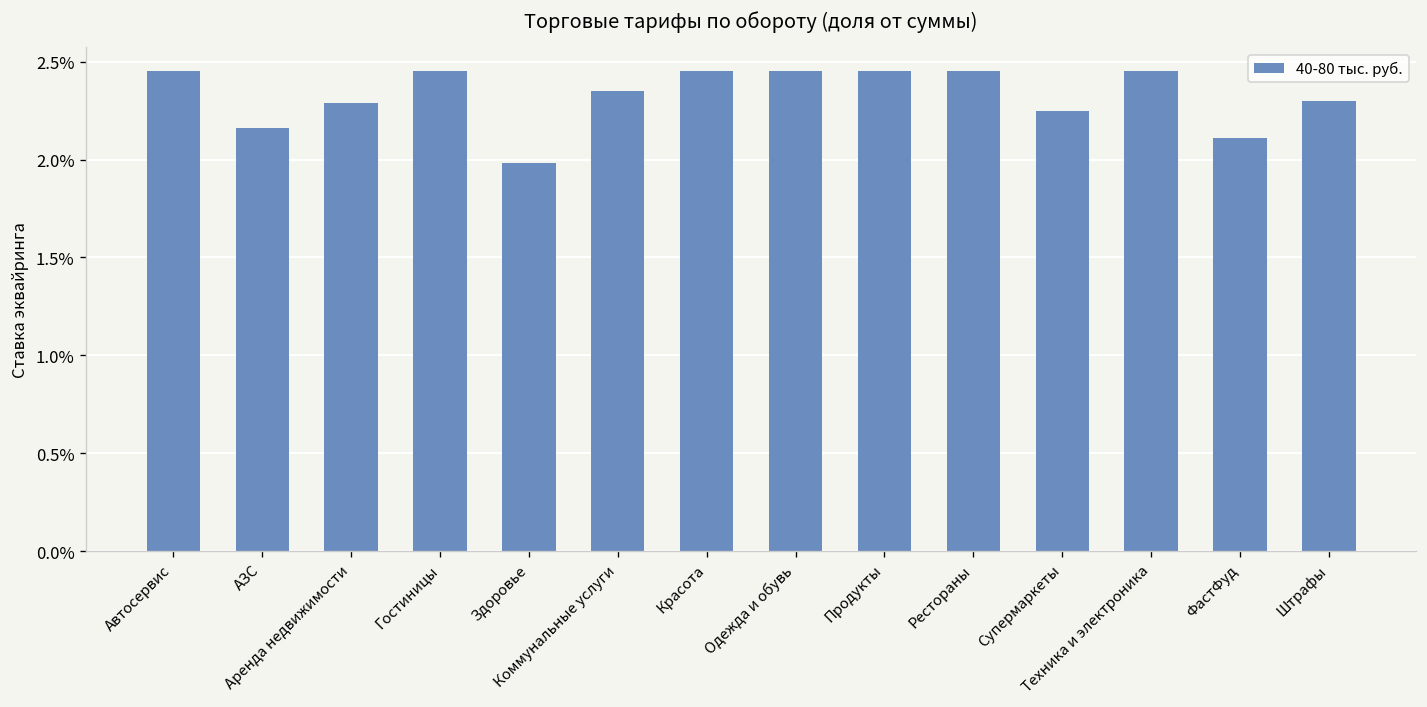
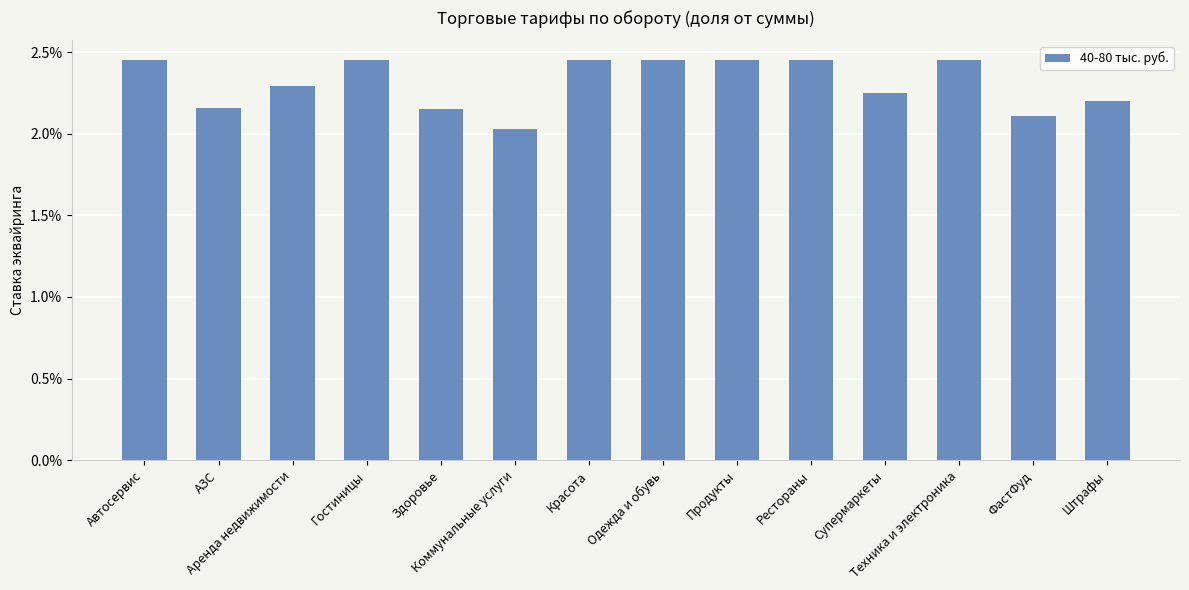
Здоровье: 1.98% -> 2.15%
Коммунальные услуги: 2.35% -> 2.03%
Штрафы: 2.30% -> 2.20%
